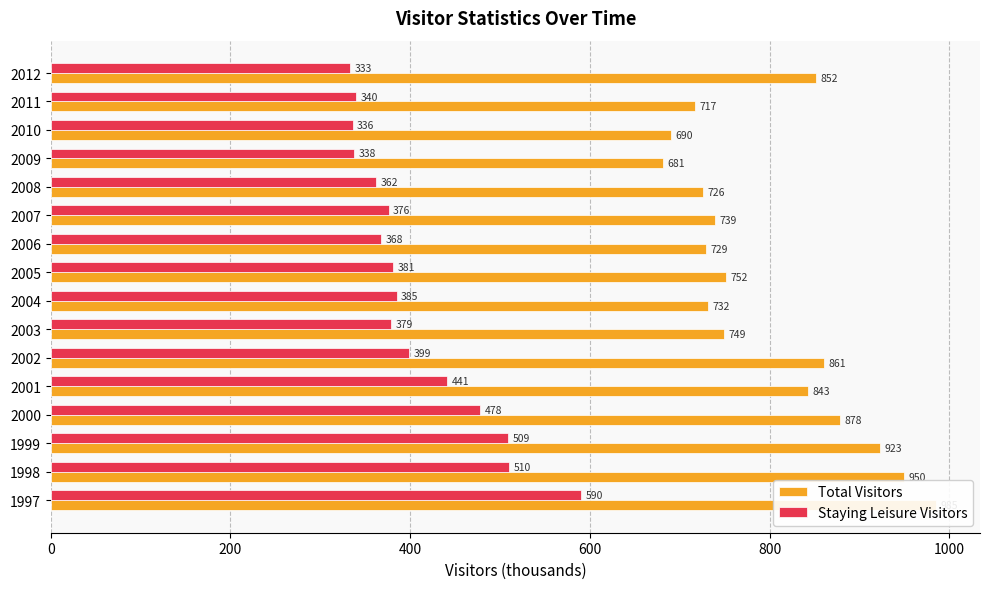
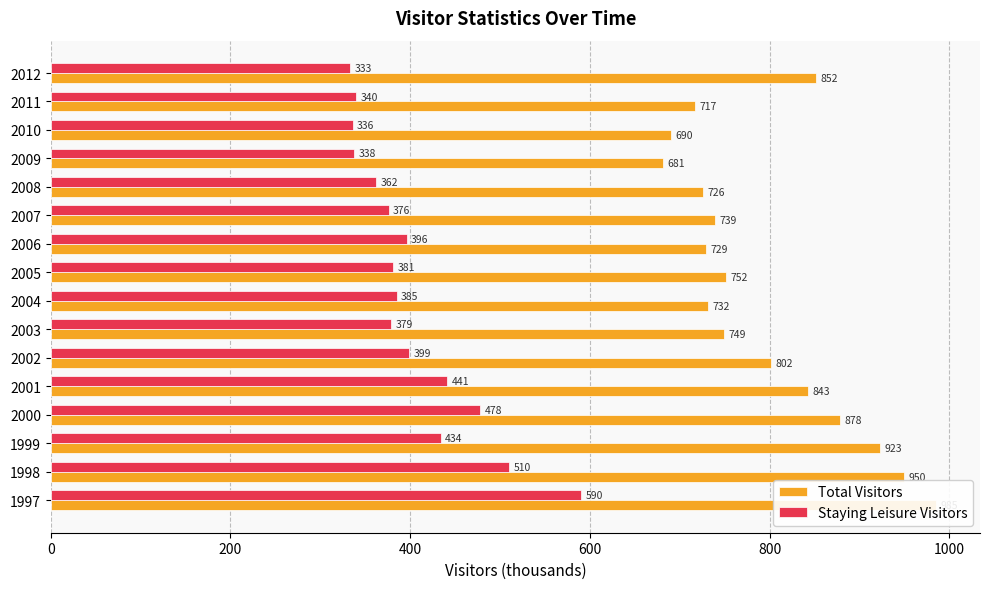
Staying Leisure Visitors, 2006: 368 -> 396
Total Visitors, 2002: 861 -> 802
Staying Leisure Visitors, 1999: 509 -> 434
